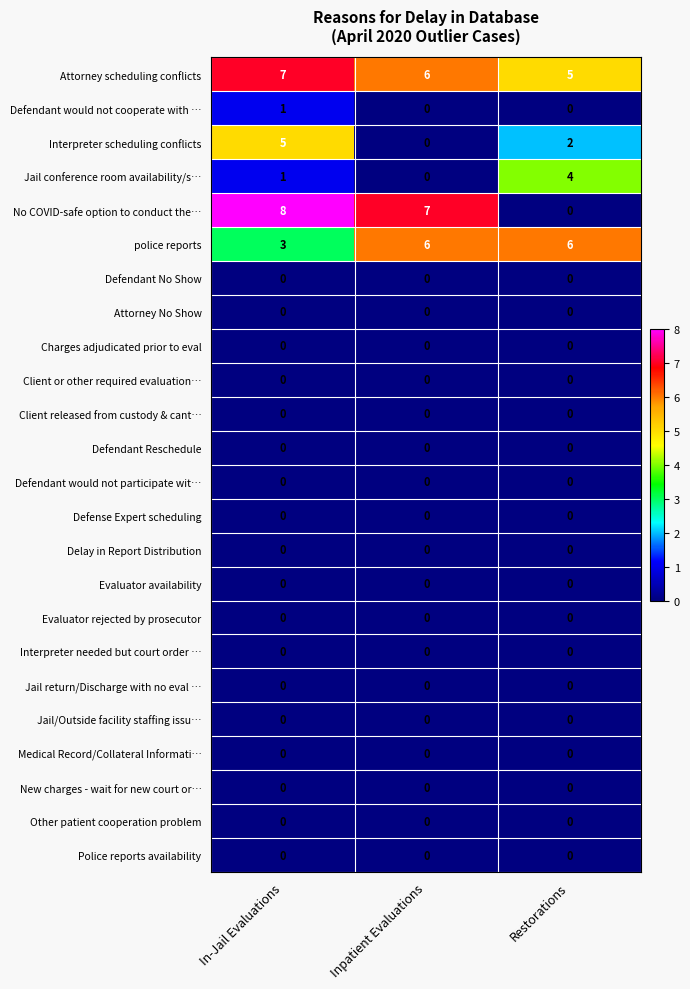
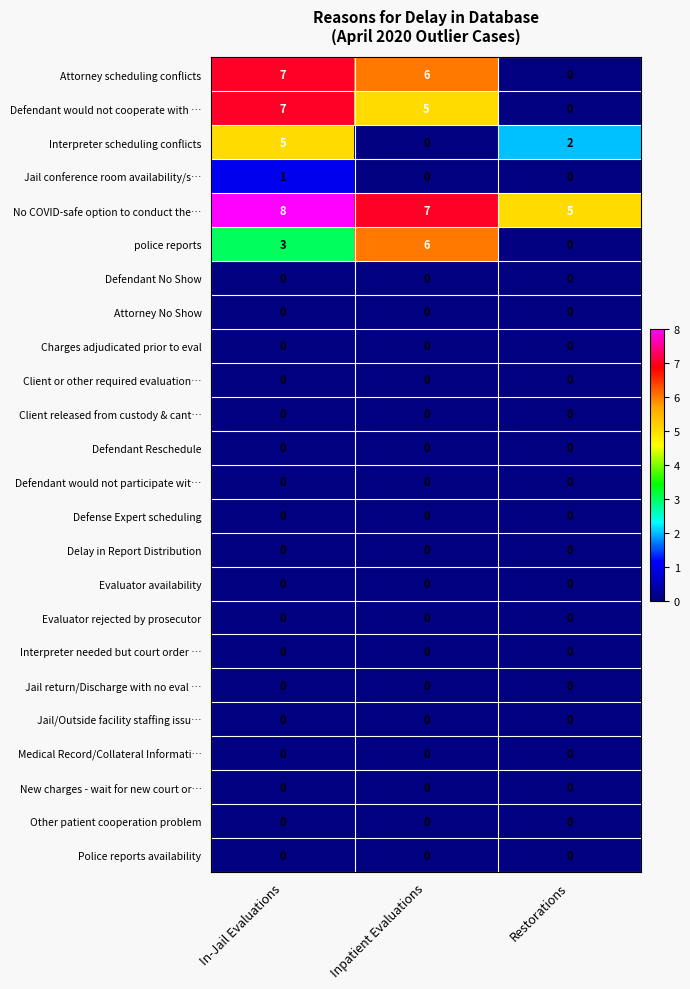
Attorney scheduling conflicts, Restorations: 5 -> 0
Defendant would not cooperate with …, In-Jail Evaluations: 1 -> 7
Defendant would not cooperate with …, Inpatient Evaluations: 0 -> 5
Jail conference room availability/s…, Restorations: 4 -> 0
No COVID-safe option to conduct the…, Restorations: 0 -> 5
police reports, Restorations: 6 -> 0
